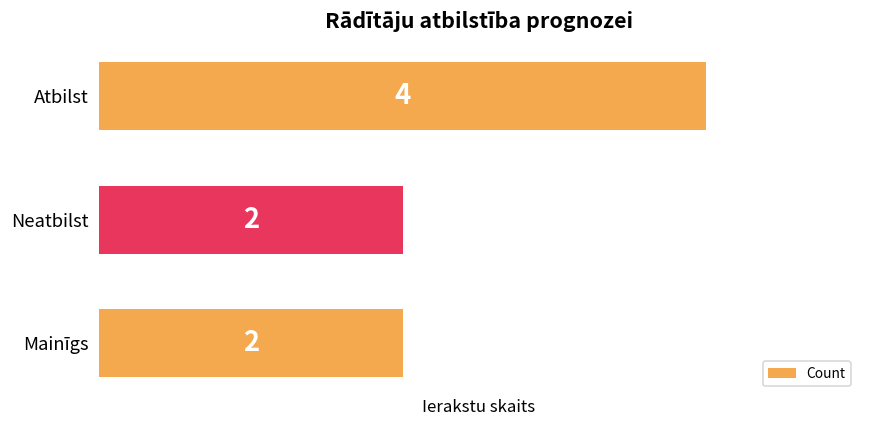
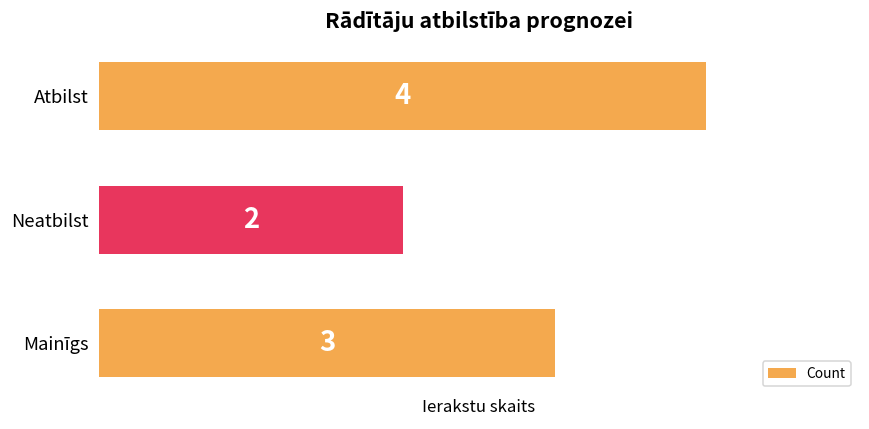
Mainīgs: 2 -> 3
